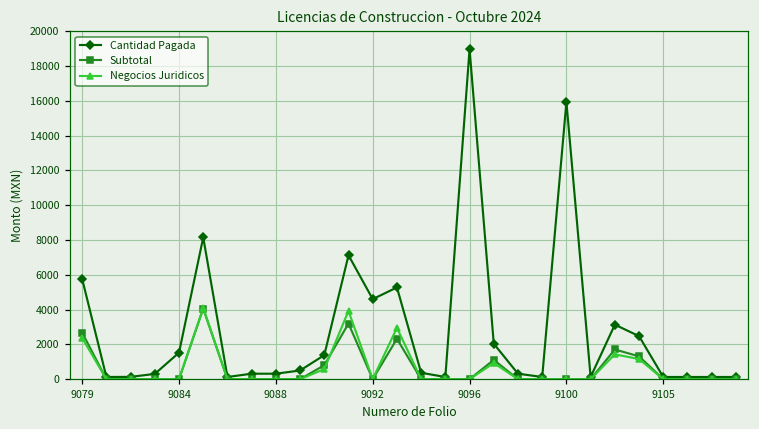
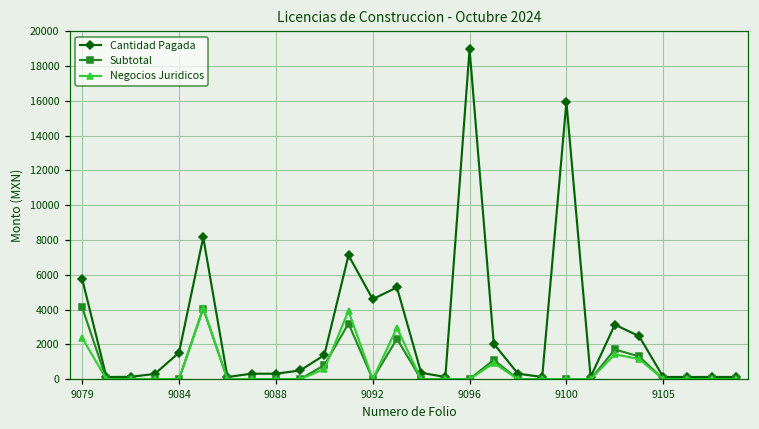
Subtotal, 9079: 2700 -> 4100
